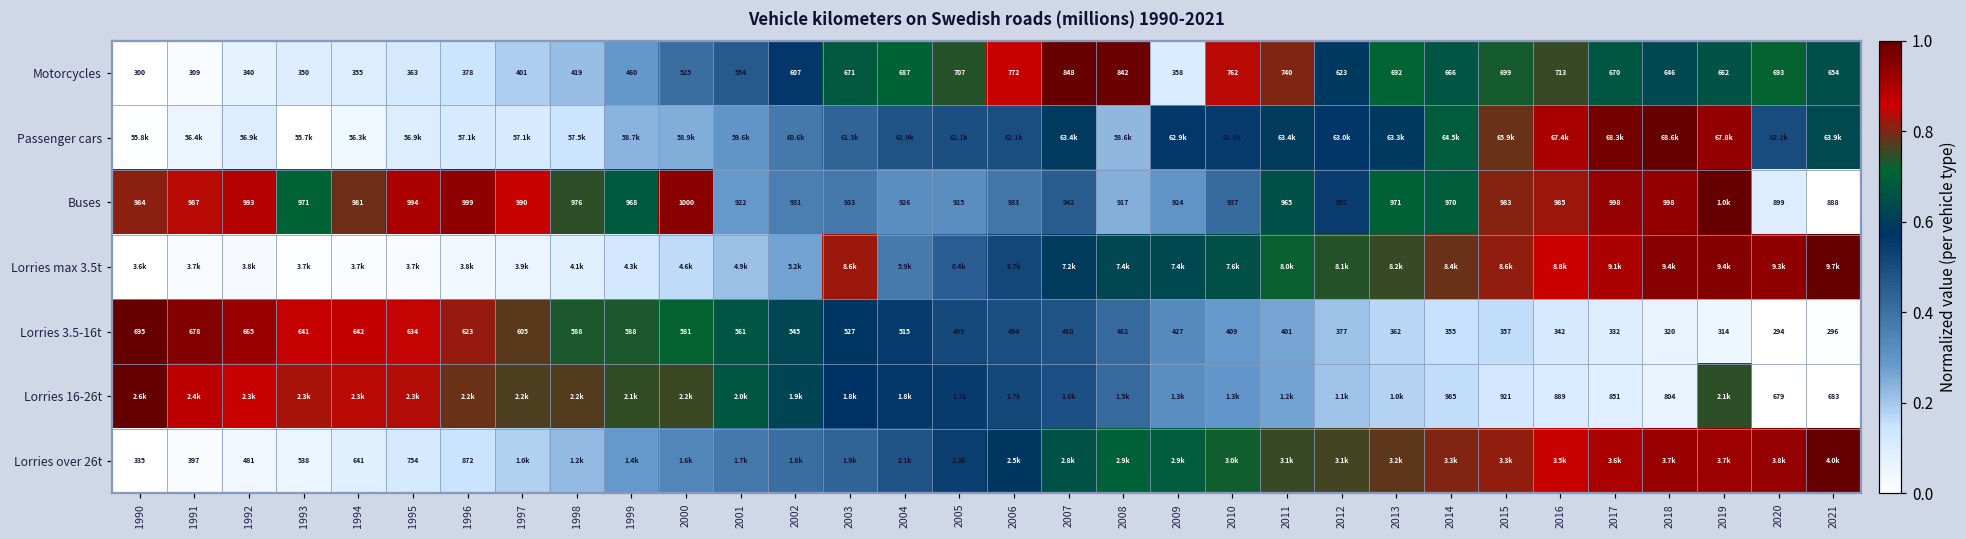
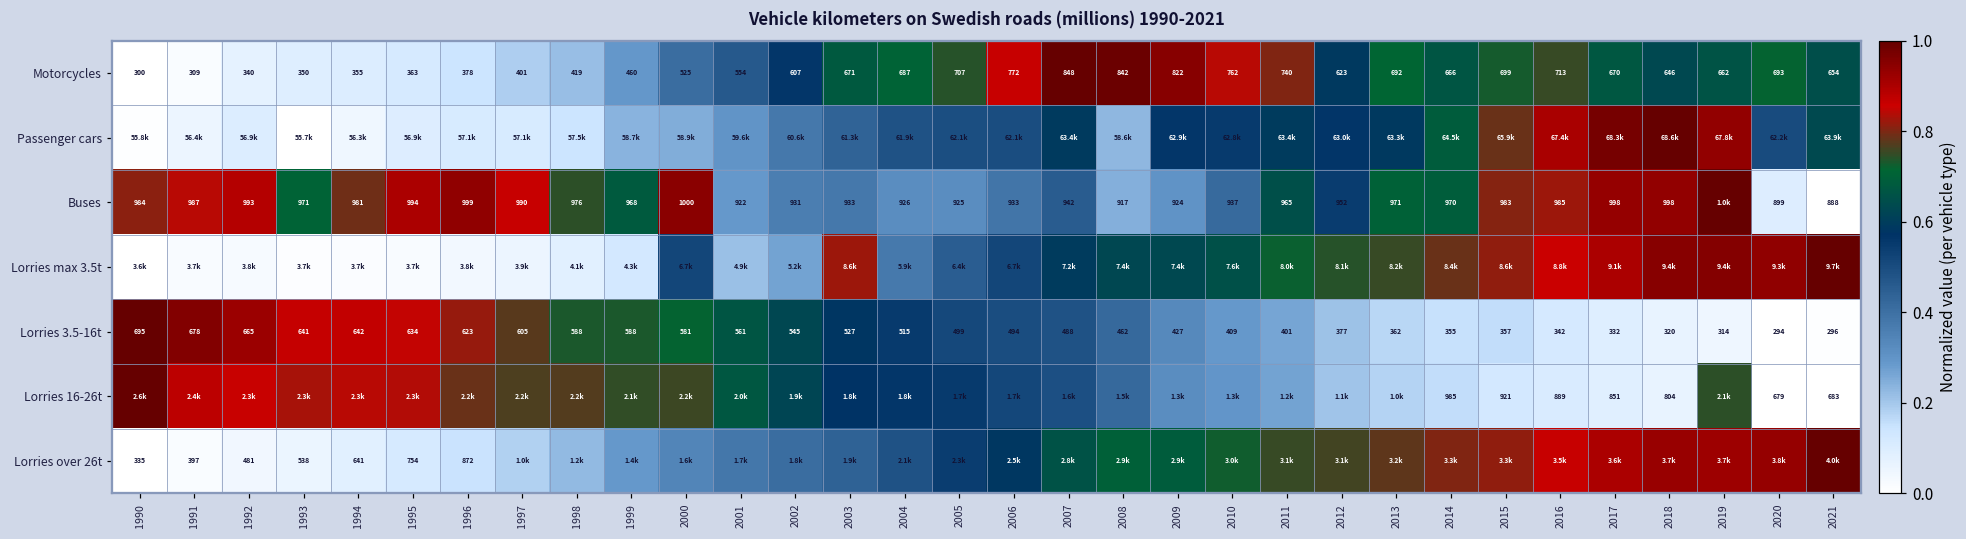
Motorcycles, 2009: 358 -> 822
Lorries max 3.5t, 2000: 4.6k -> 6.7k
